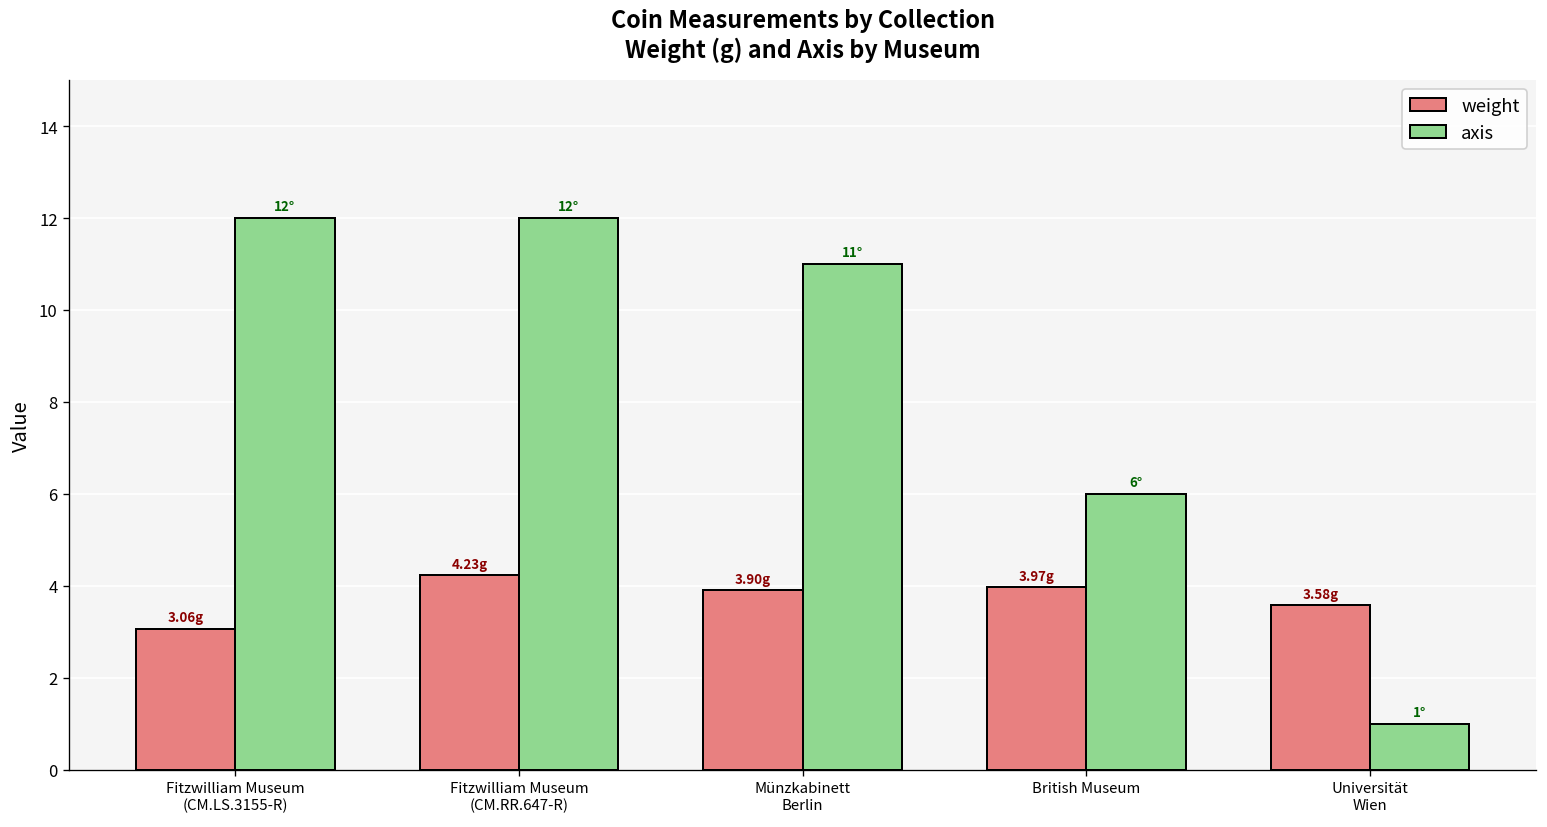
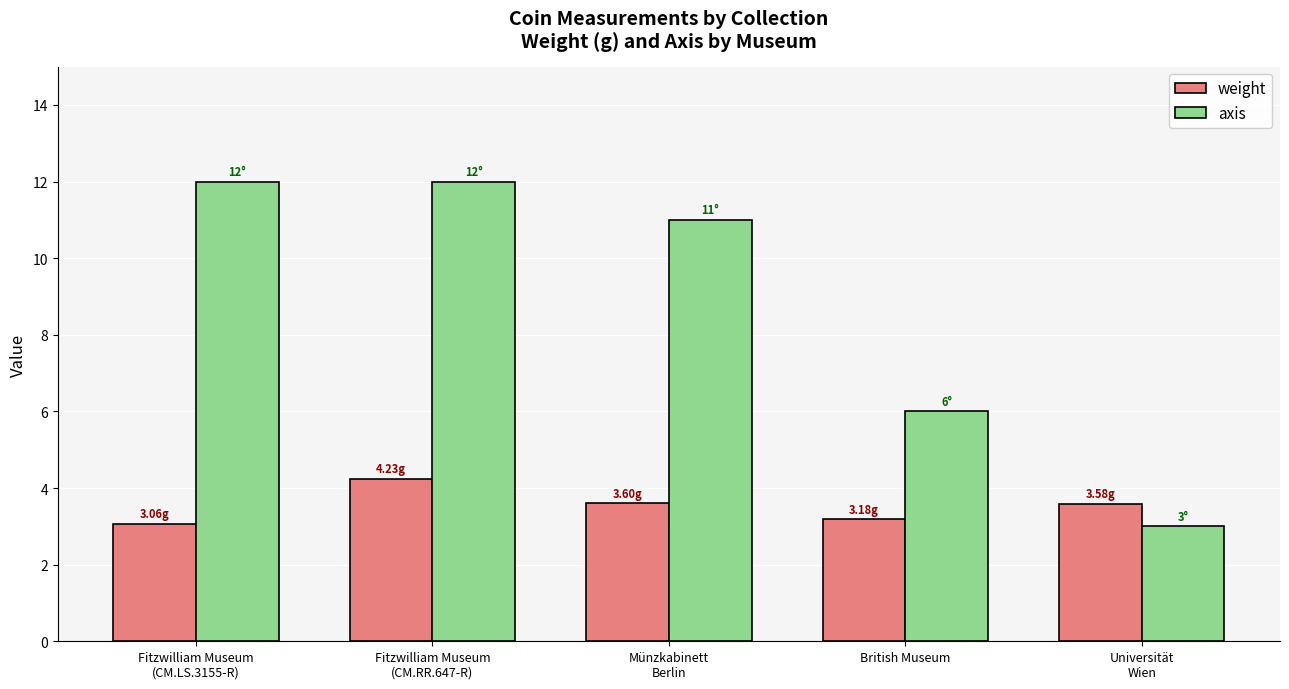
weight, Münzkabinett Berlin: 3.90g -> 3.60g
weight, British Museum: 3.97g -> 3.18g
axis, Universität Wien: 1° -> 3°
